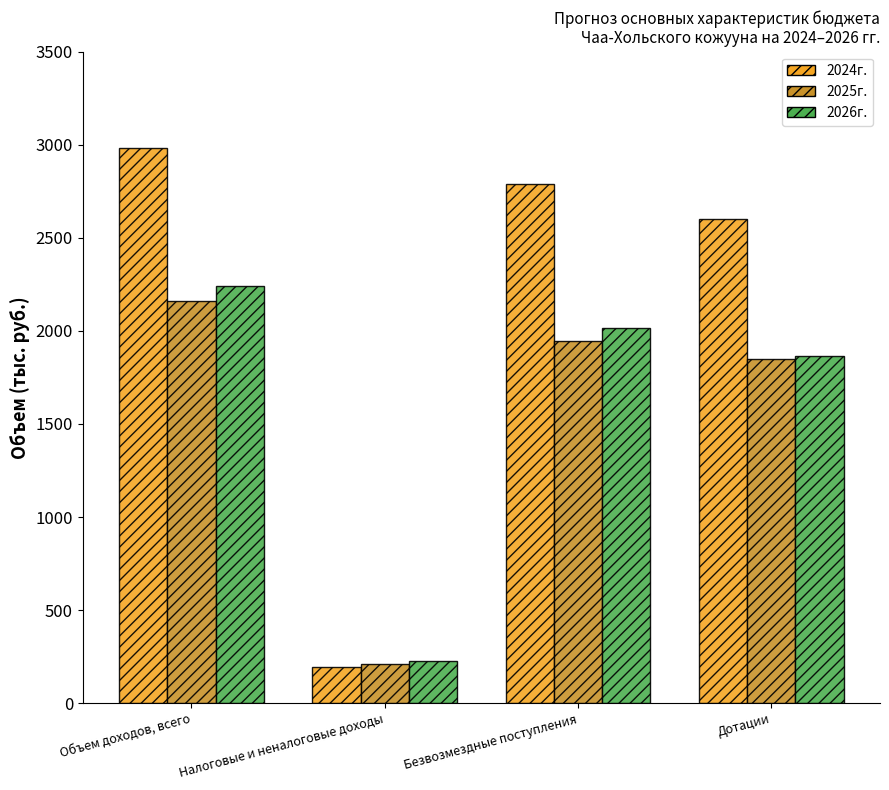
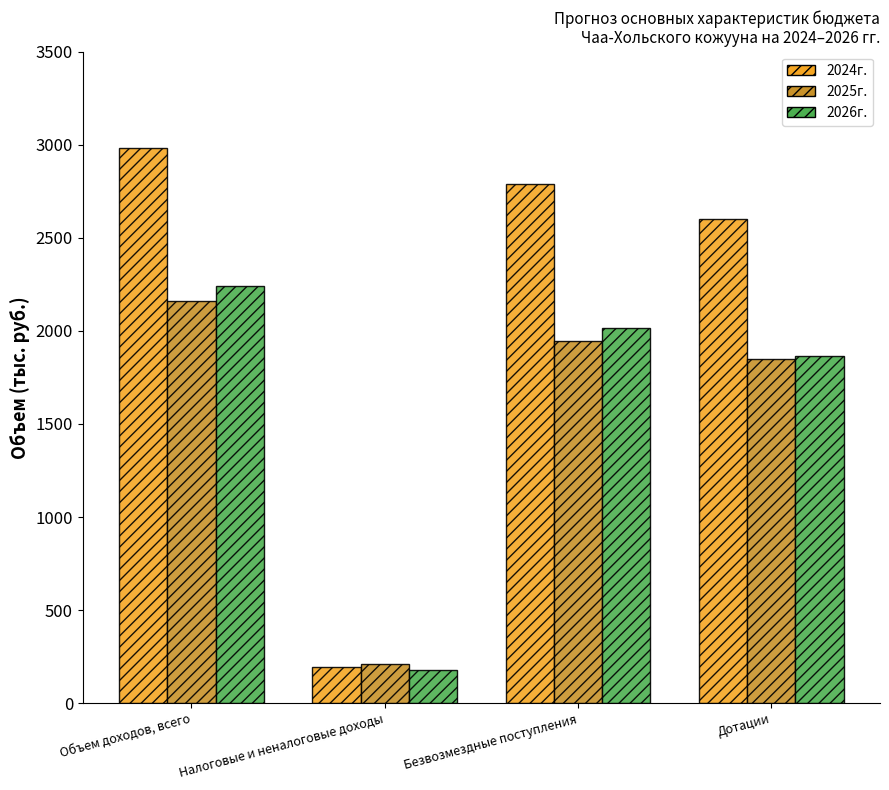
2026г., Налоговые и неналоговые доходы: 230 -> 180
